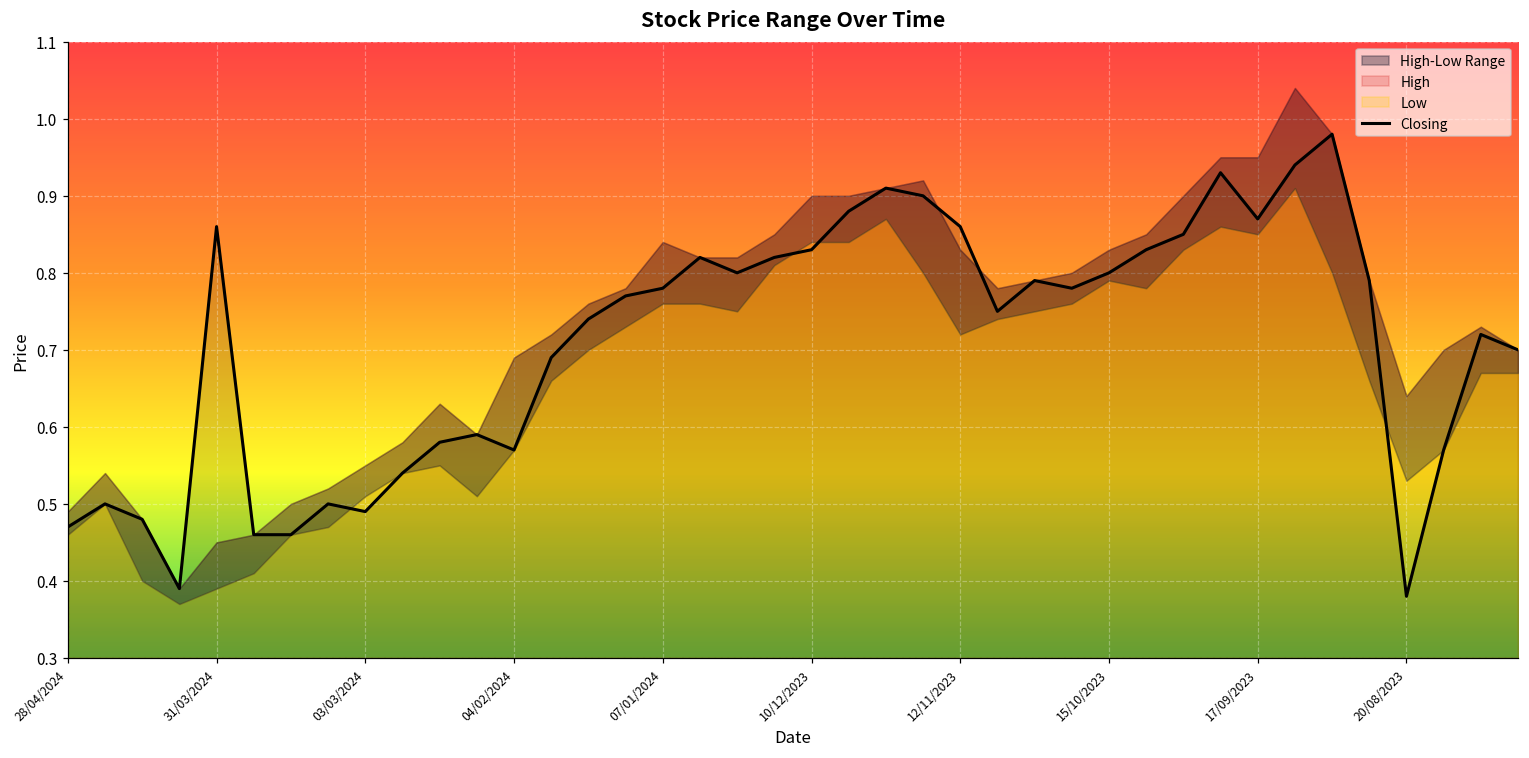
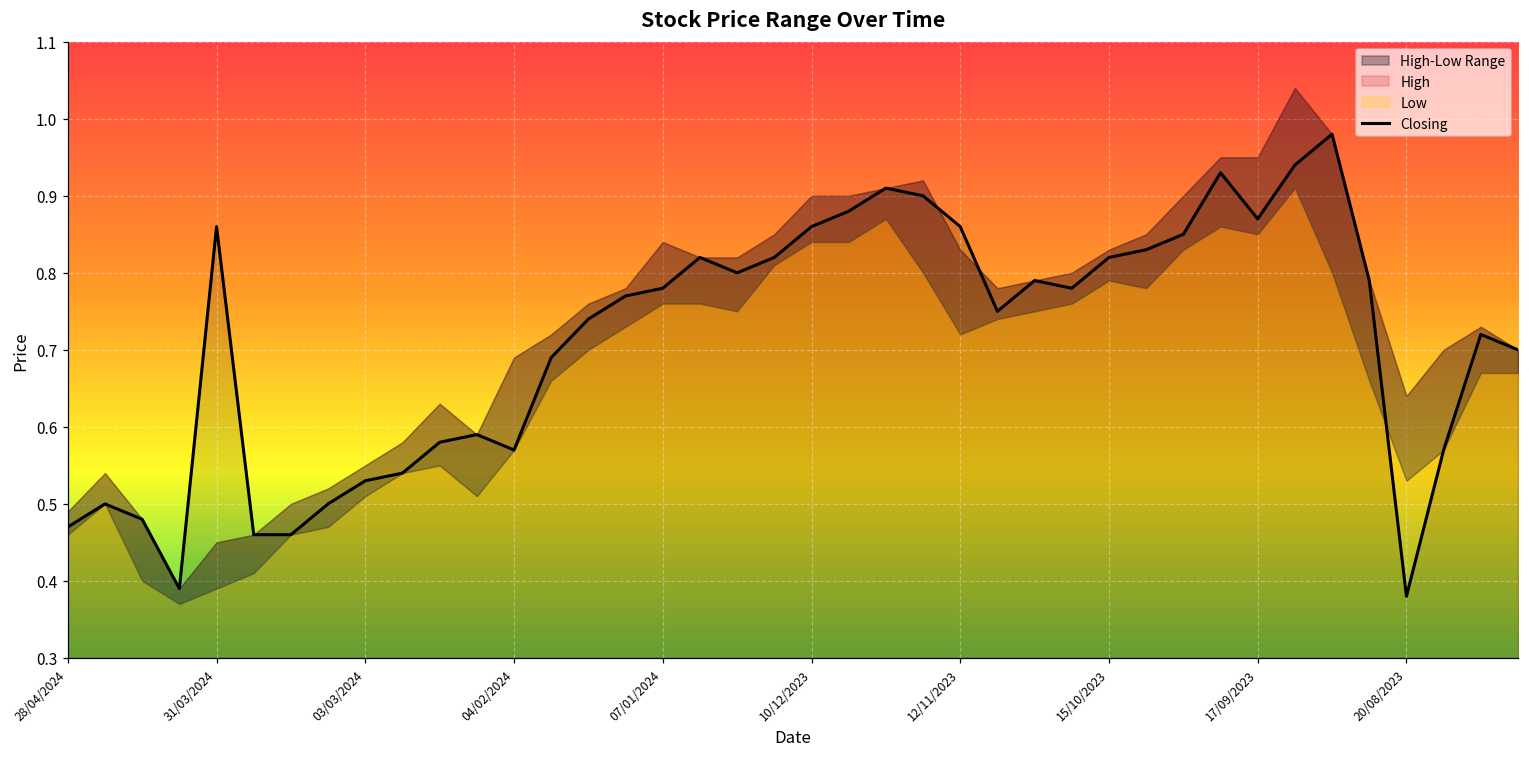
Closing, 03/03/2024: 0.49 -> 0.53
Closing, 10/12/2023: 0.83 -> 0.86
Closing, 15/10/2023: 0.80 -> 0.82
